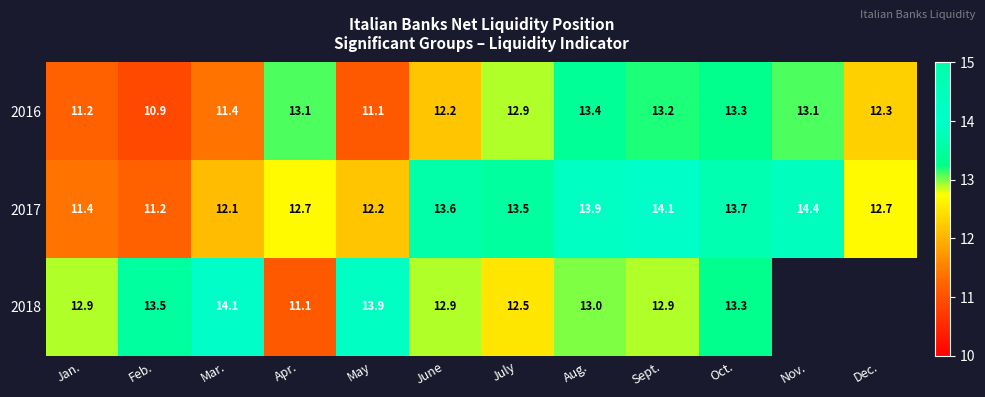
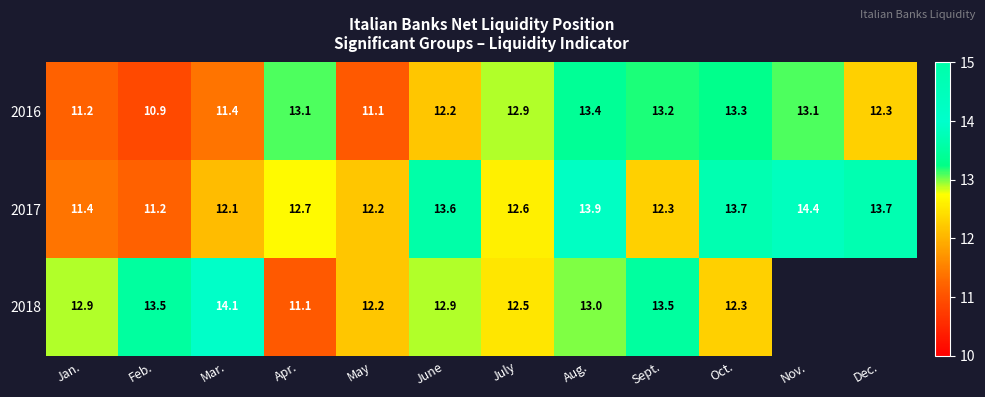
2017, July: 13.5 -> 12.6
2017, Sept.: 14.1 -> 12.3
2017, Dec.: 12.7 -> 13.7
2018, May: 13.9 -> 12.2
2018, Sept.: 12.9 -> 13.5
2018, Oct.: 13.3 -> 12.3
